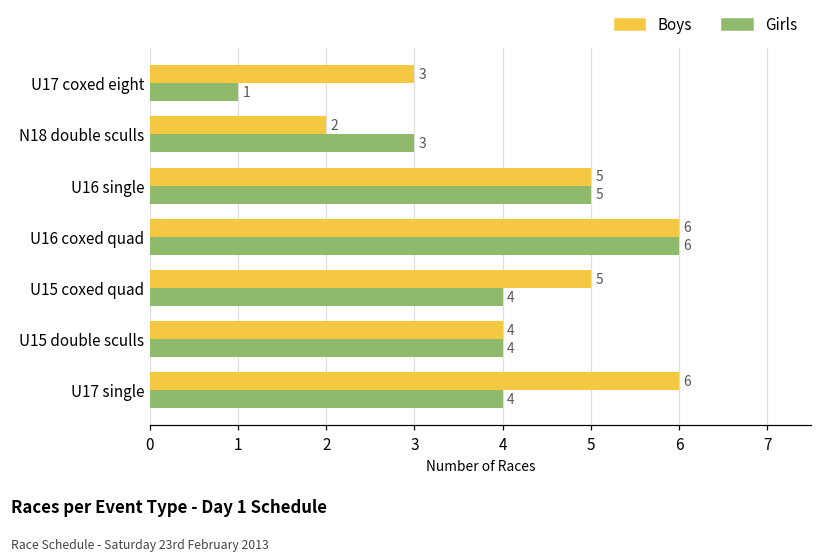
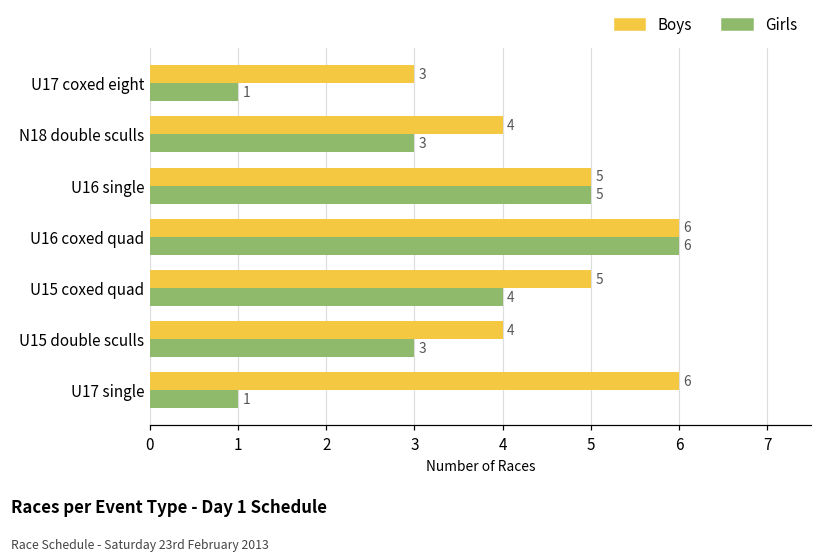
Boys, N18 double sculls: 2 -> 4
Girls, U15 double sculls: 4 -> 3
Girls, U17 single: 4 -> 1
